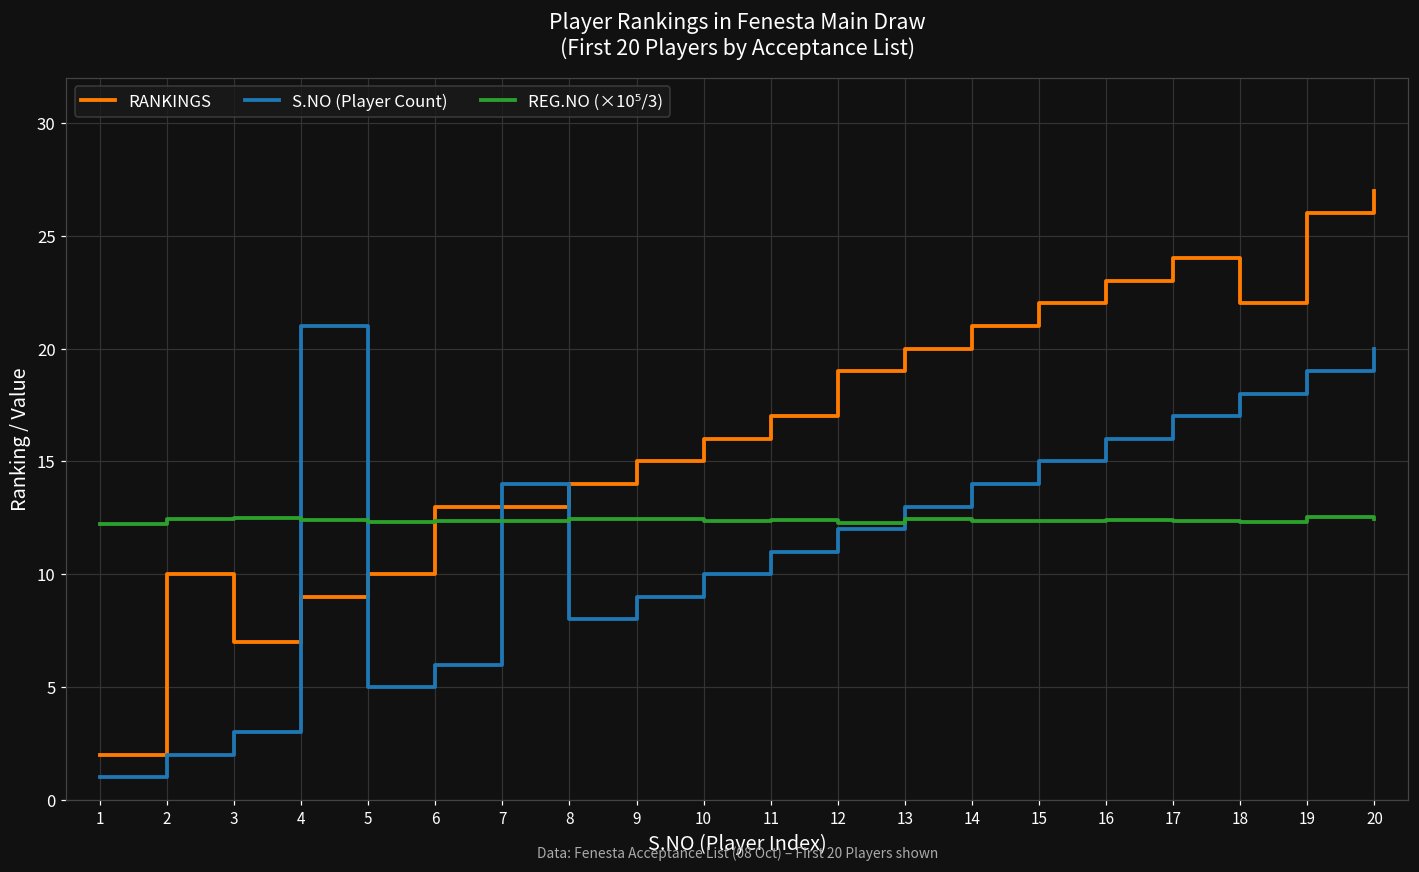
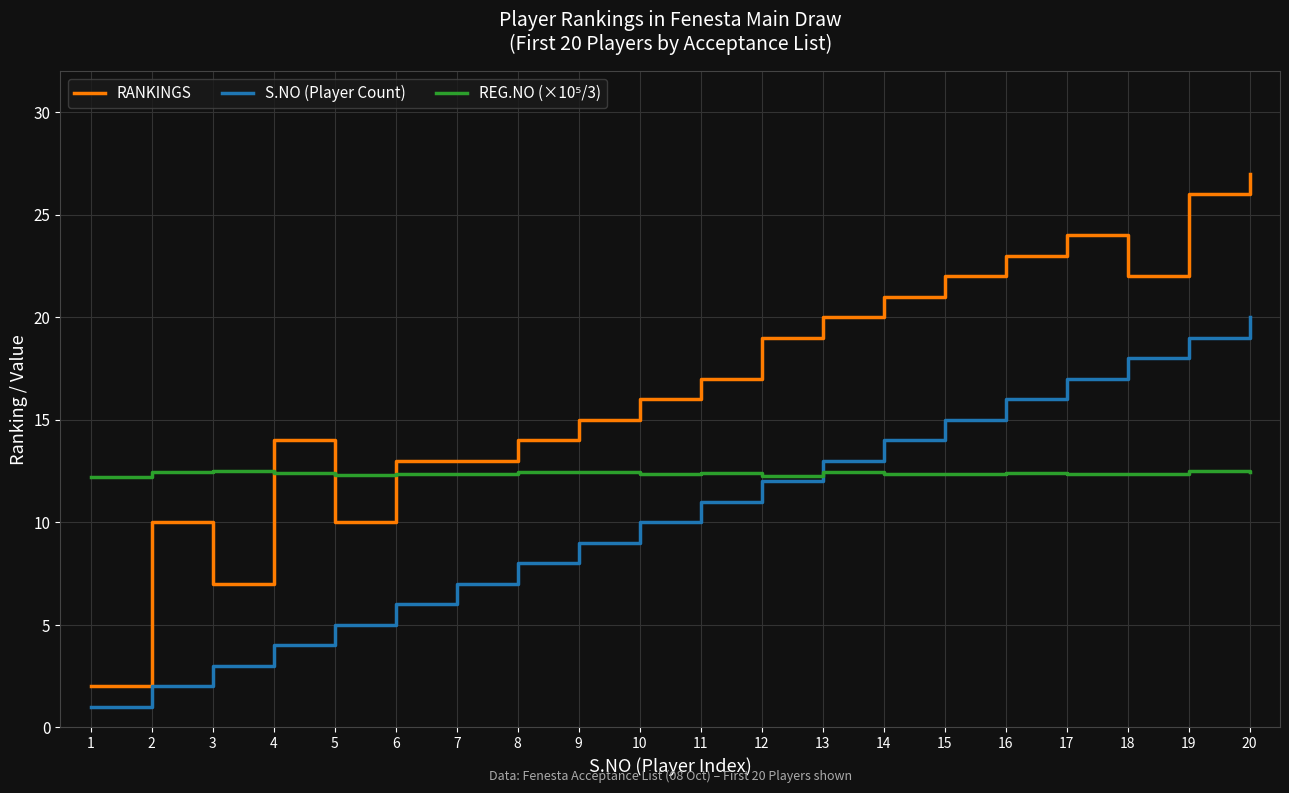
RANKINGS, 4: 9 -> 14
S.NO (Player Count), 4: 21 -> 4
S.NO (Player Count), 7: 14 -> 7
